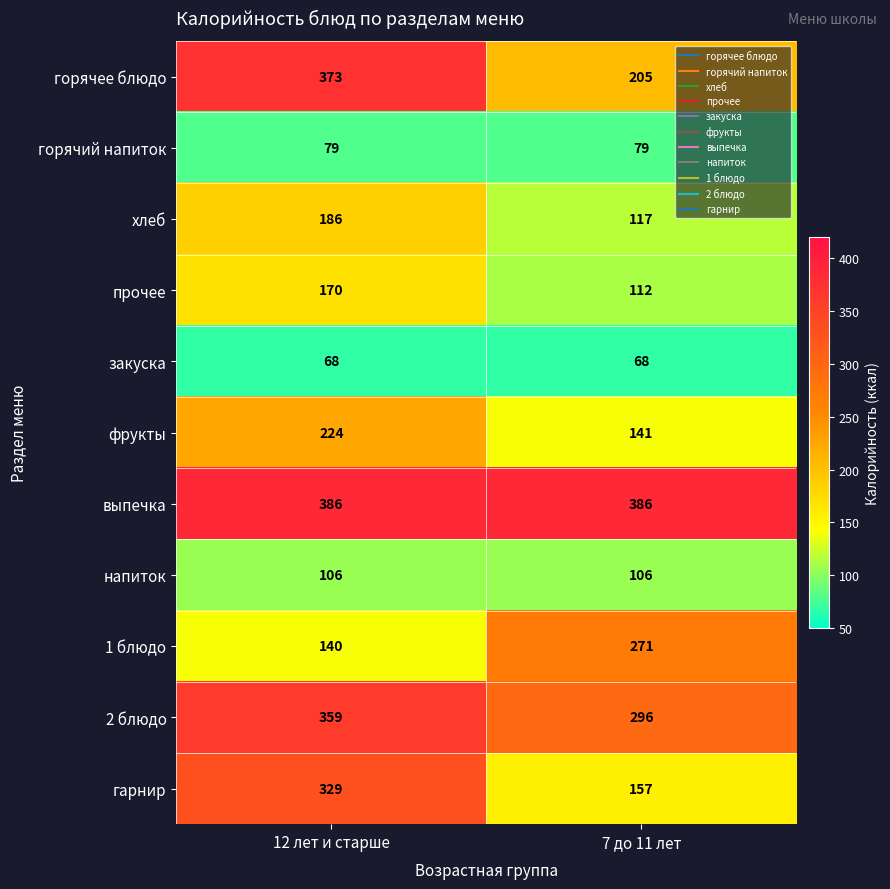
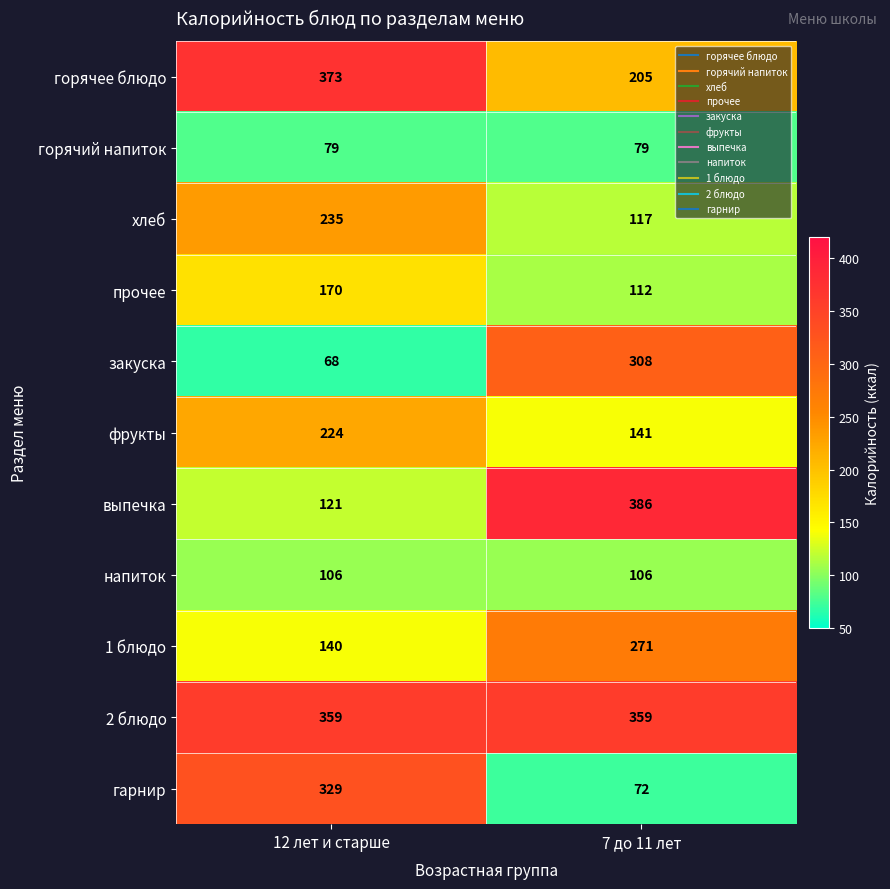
хлеб, 12 лет и старше: 186 -> 235
закуска, 7 до 11 лет: 68 -> 308
выпечка, 12 лет и старше: 386 -> 121
2 блюдо, 7 до 11 лет: 296 -> 359
гарнир, 7 до 11 лет: 157 -> 72
